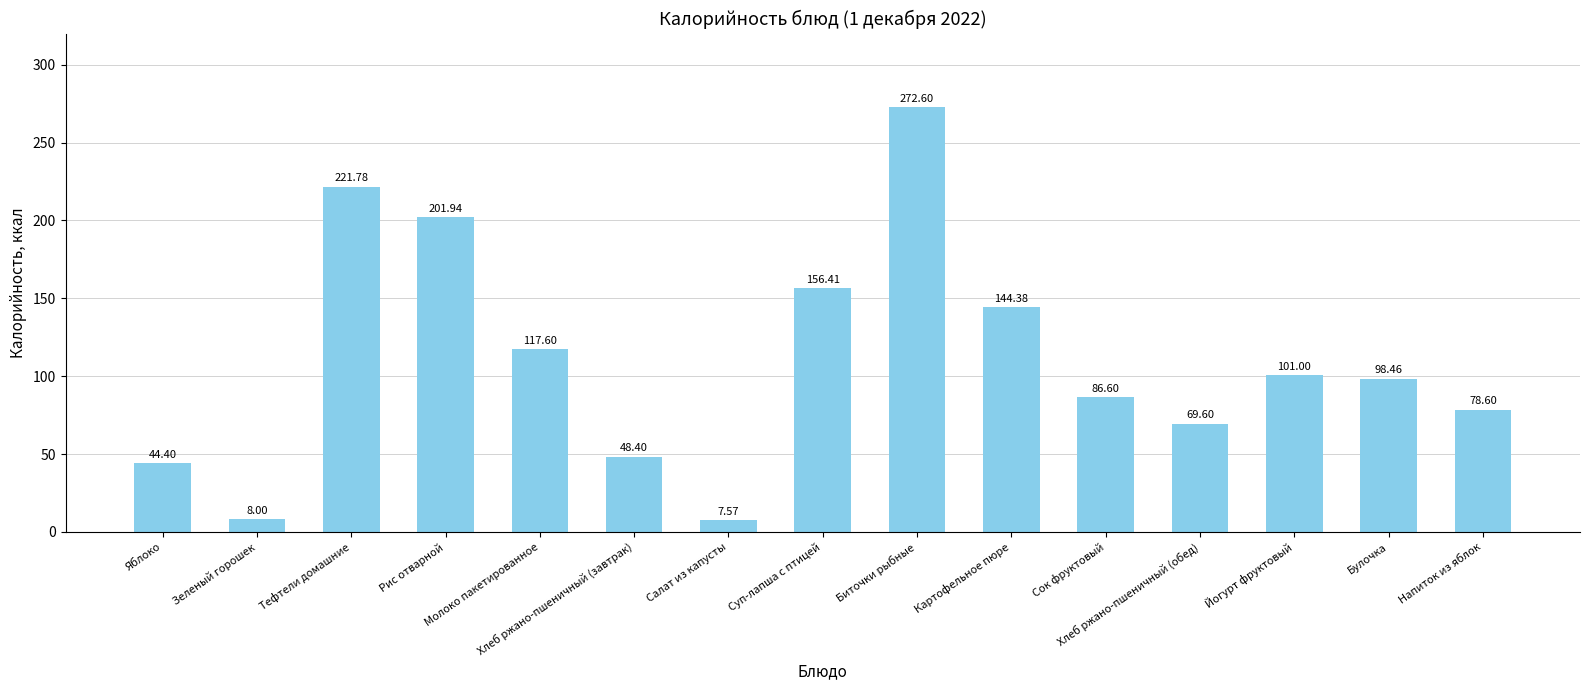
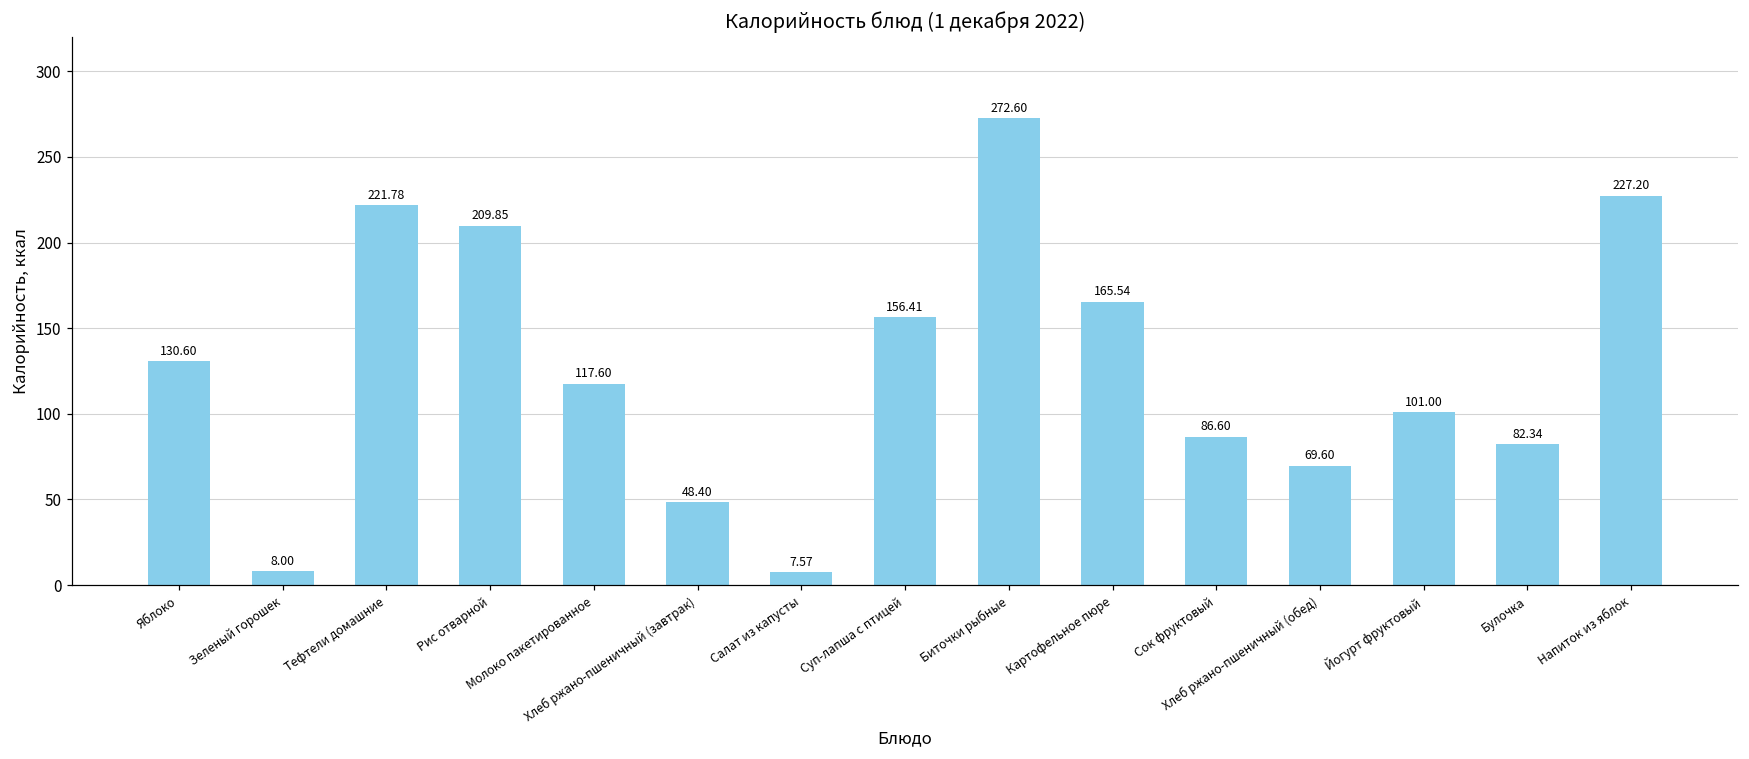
Яблоко: 44.40 -> 130.60
Рис отварной: 201.94 -> 209.85
Картофельное пюре: 144.38 -> 165.54
Булочка: 98.46 -> 82.34
Напиток из яблок: 78.60 -> 227.20
